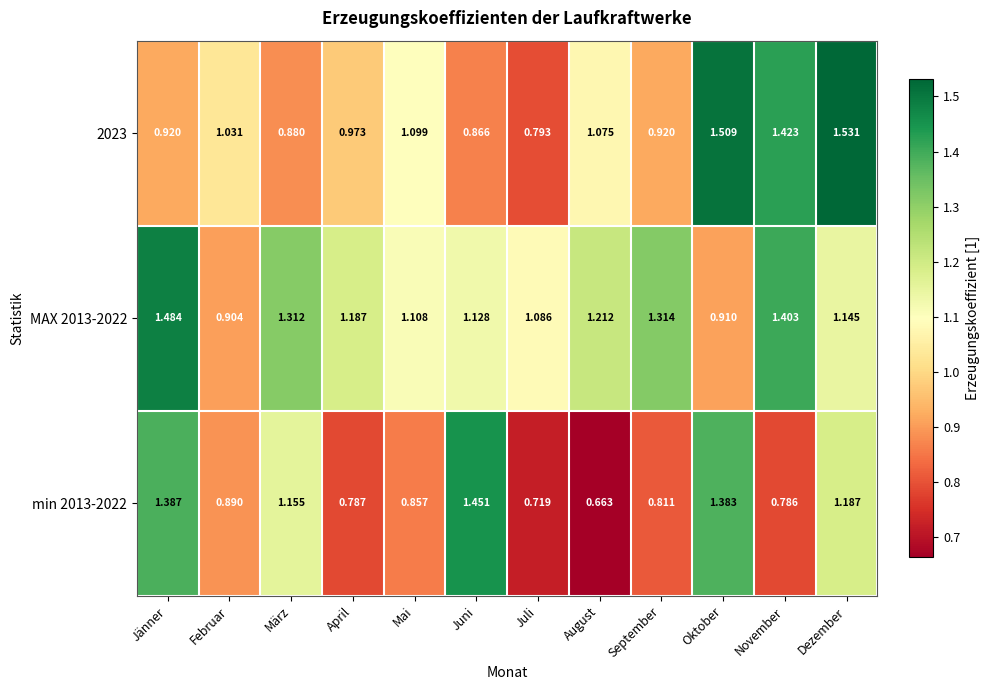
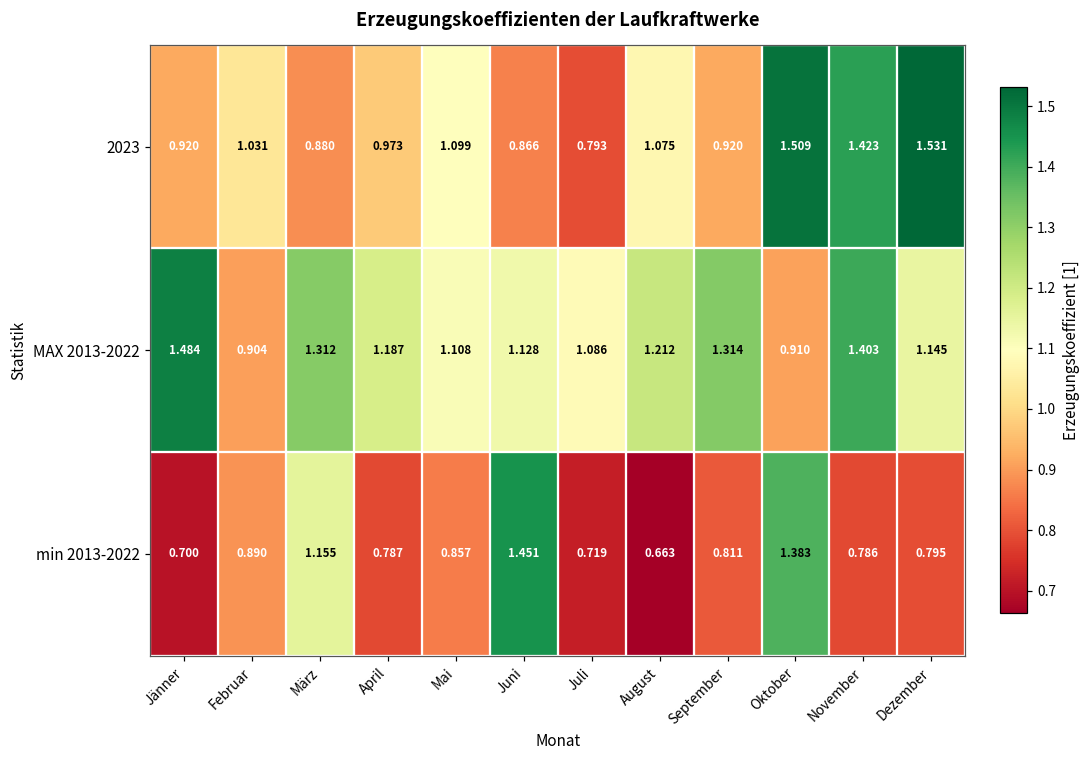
min 2013-2022, Jänner: 1.387 -> 0.700
min 2013-2022, Dezember: 1.187 -> 0.795
